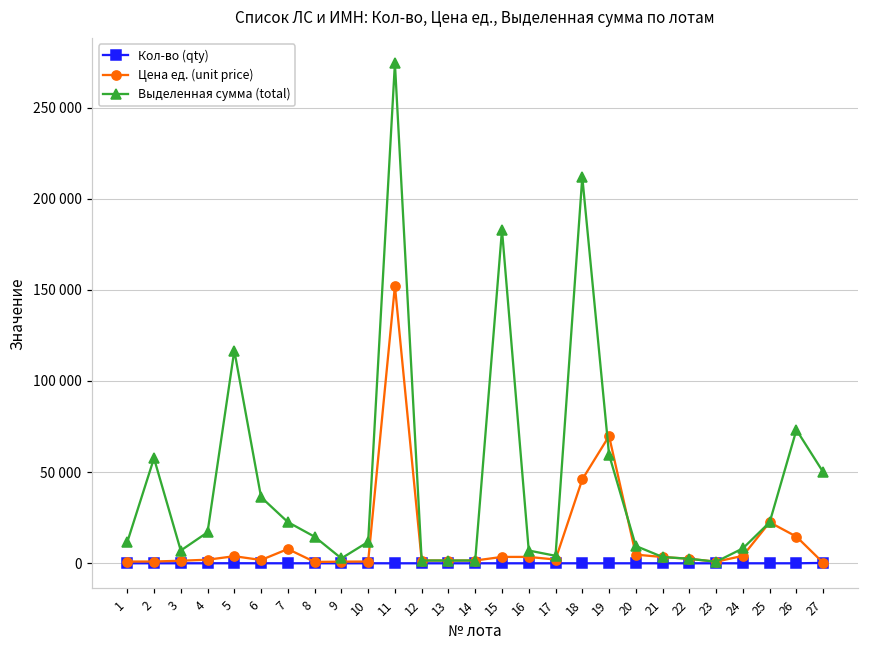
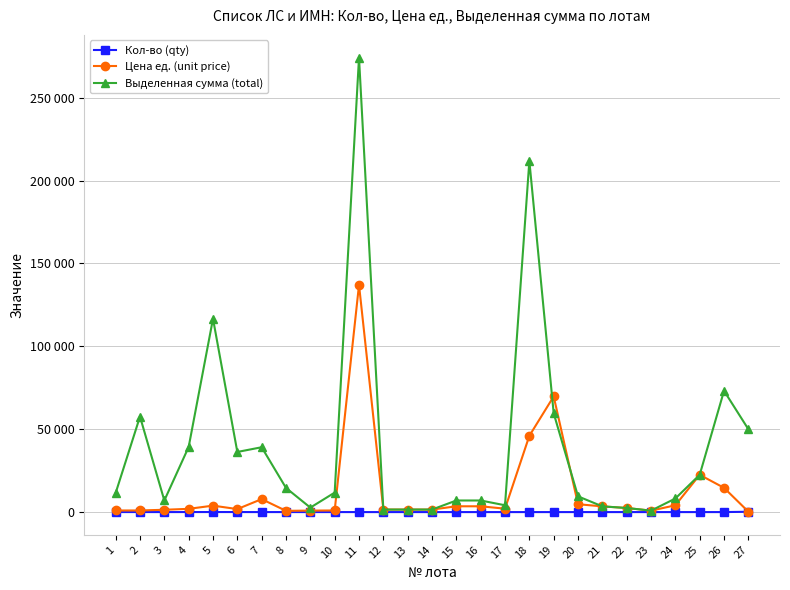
Выделенная сумма (total), 4: 17000 -> 39000
Выделенная сумма (total), 7: 23000 -> 39000
Цена ед. (unit price), 11: 152000 -> 137000
Выделенная сумма (total), 15: 183000 -> 7000
